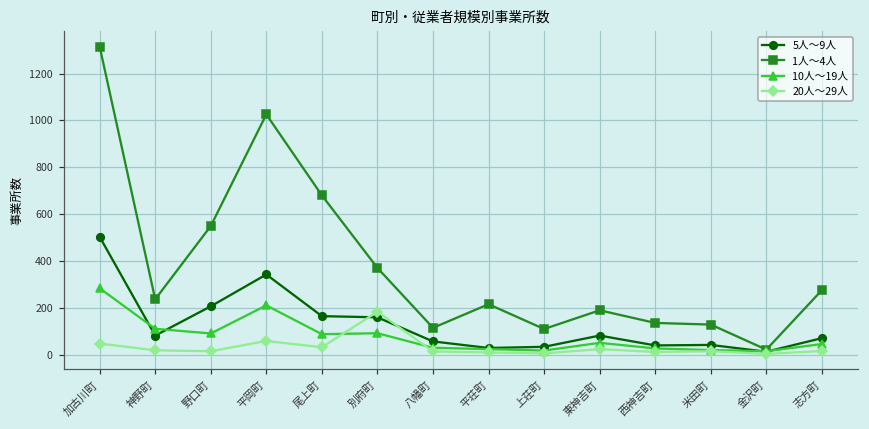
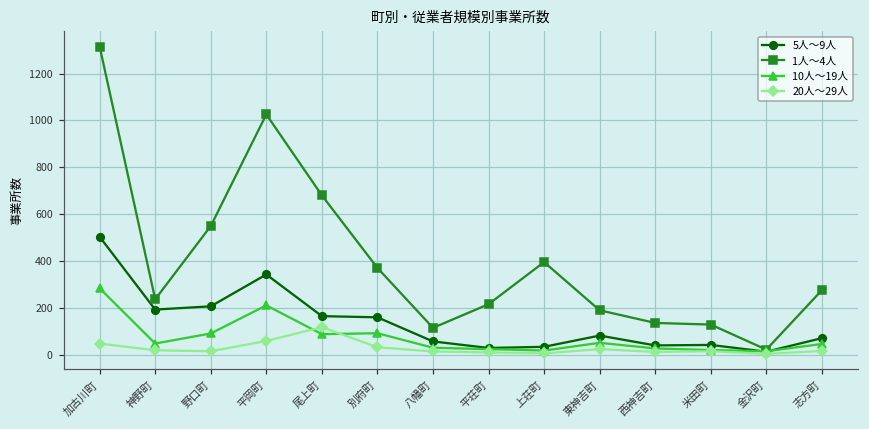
5人～9人, 神野町: 80 -> 190
10人～19人, 神野町: 110 -> 50
20人～29人, 尾上町: 30 -> 120
20人～29人, 別府町: 180 -> 30
1人～4人, 上荘町: 110 -> 400
